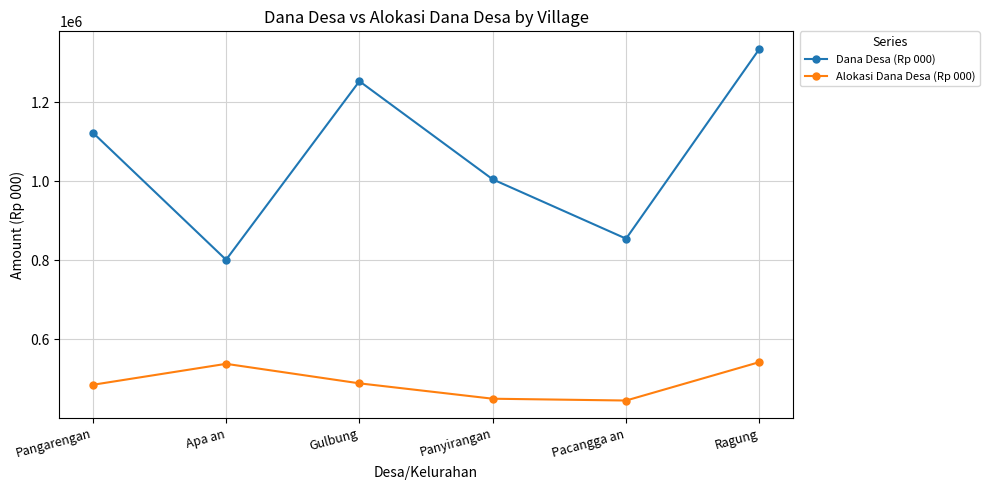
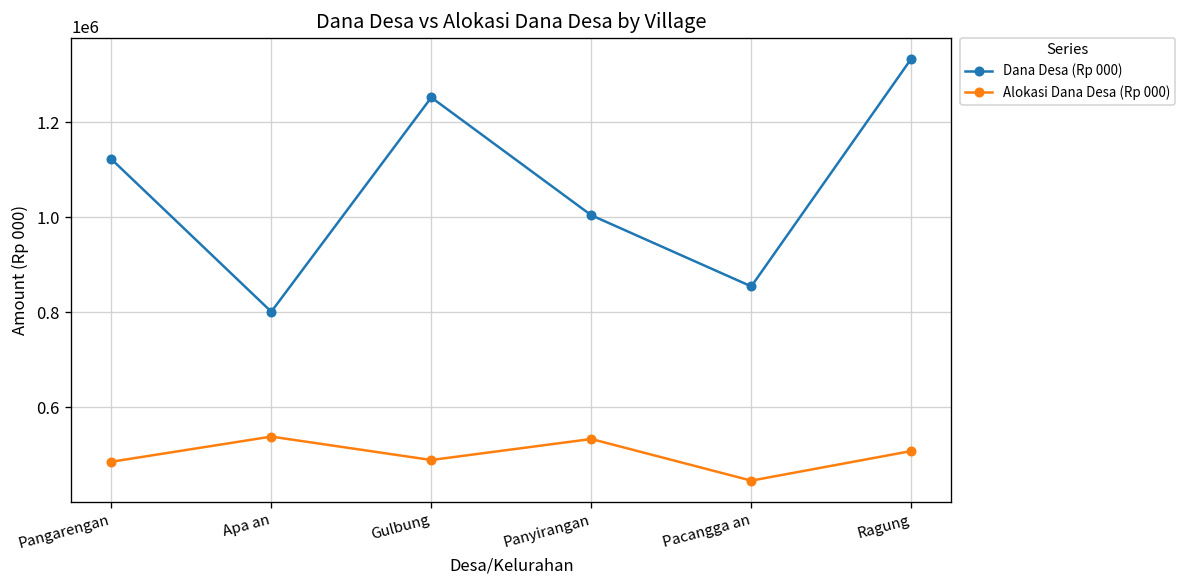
Alokasi Dana Desa (Rp 000), Panyirangan: 450000 -> 530000
Alokasi Dana Desa (Rp 000), Ragung: 540000 -> 510000
